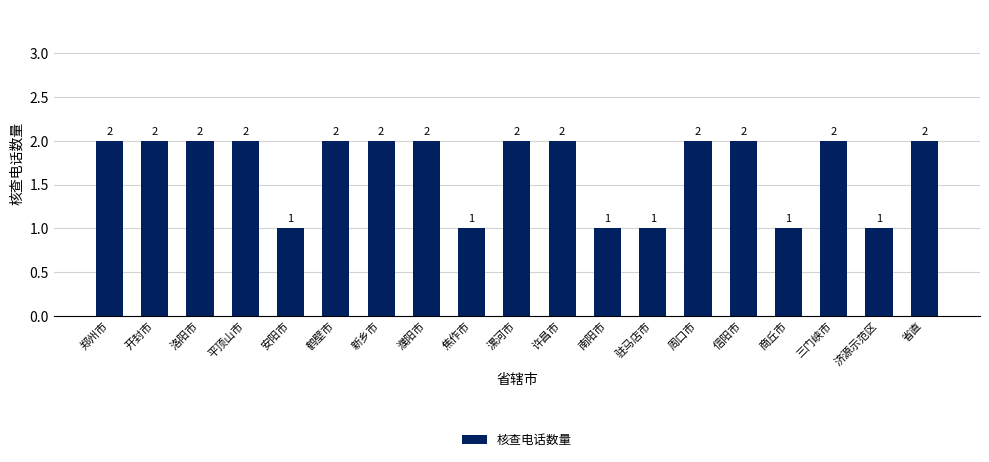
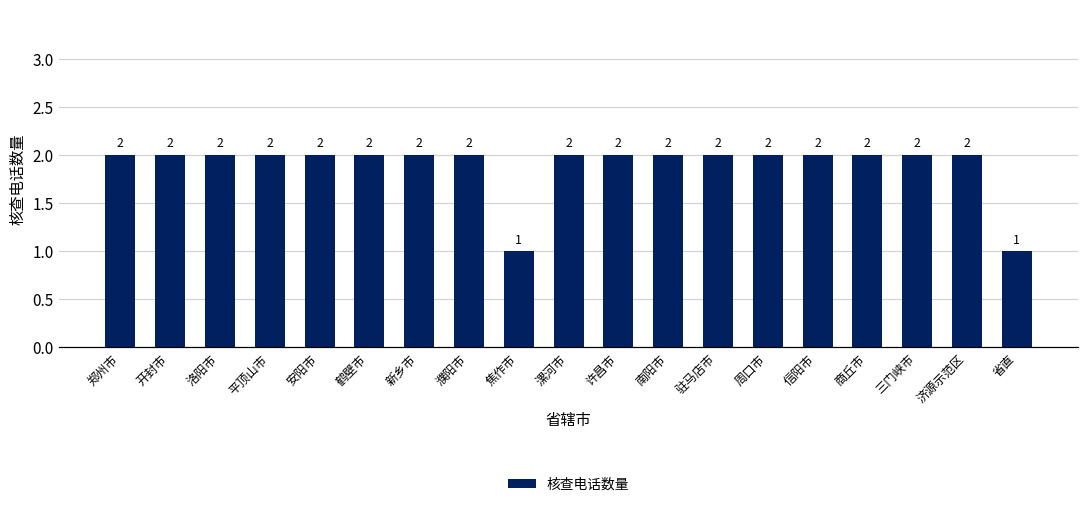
安阳市: 1 -> 2
南阳市: 1 -> 2
驻马店市: 1 -> 2
商丘市: 1 -> 2
济源示范区: 1 -> 2
省直: 2 -> 1
